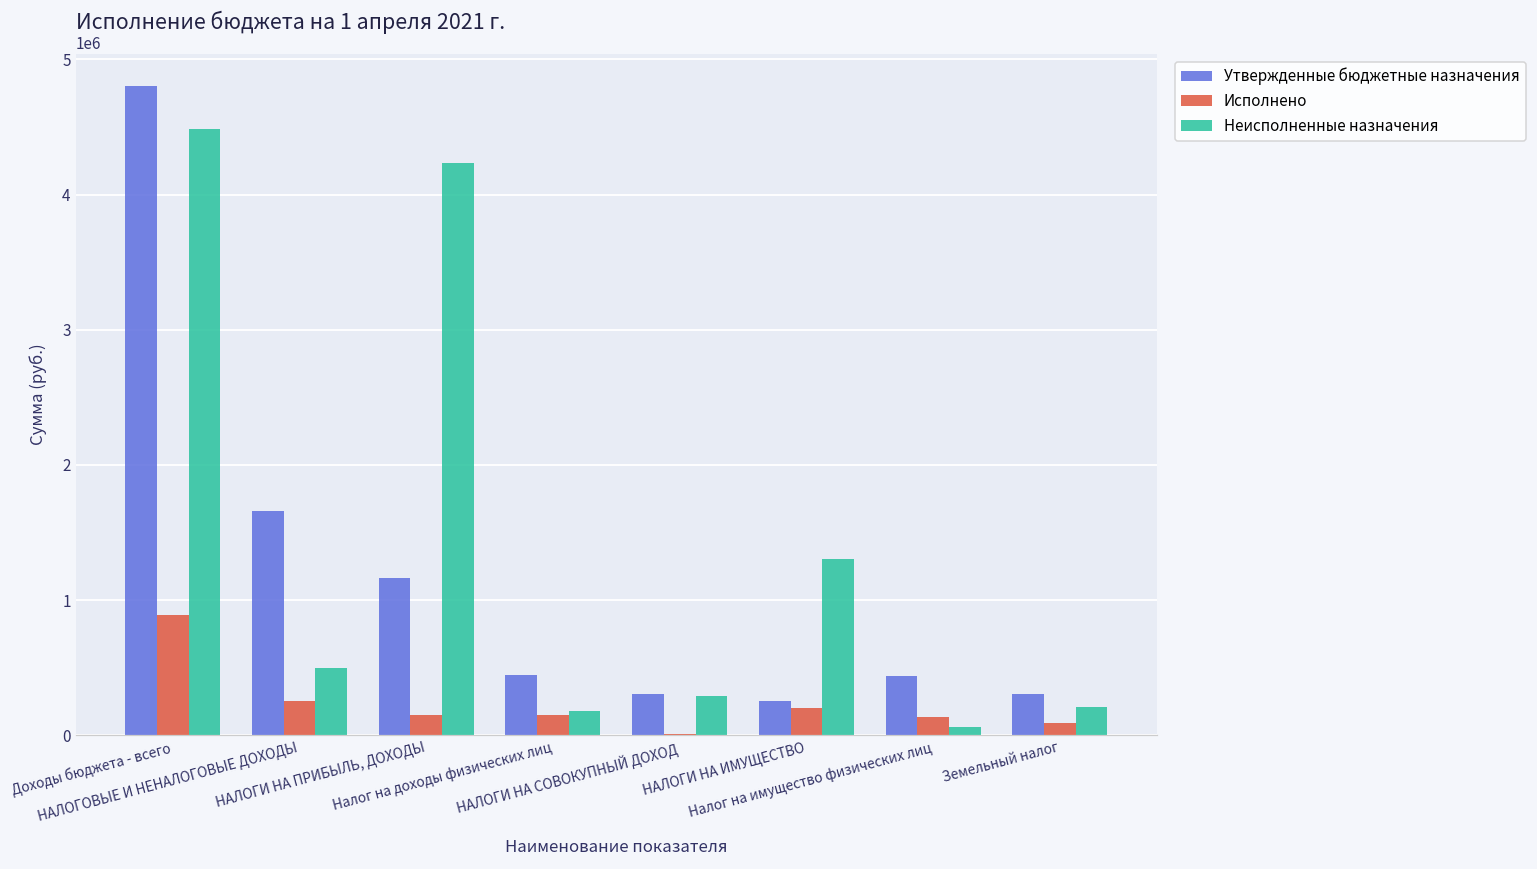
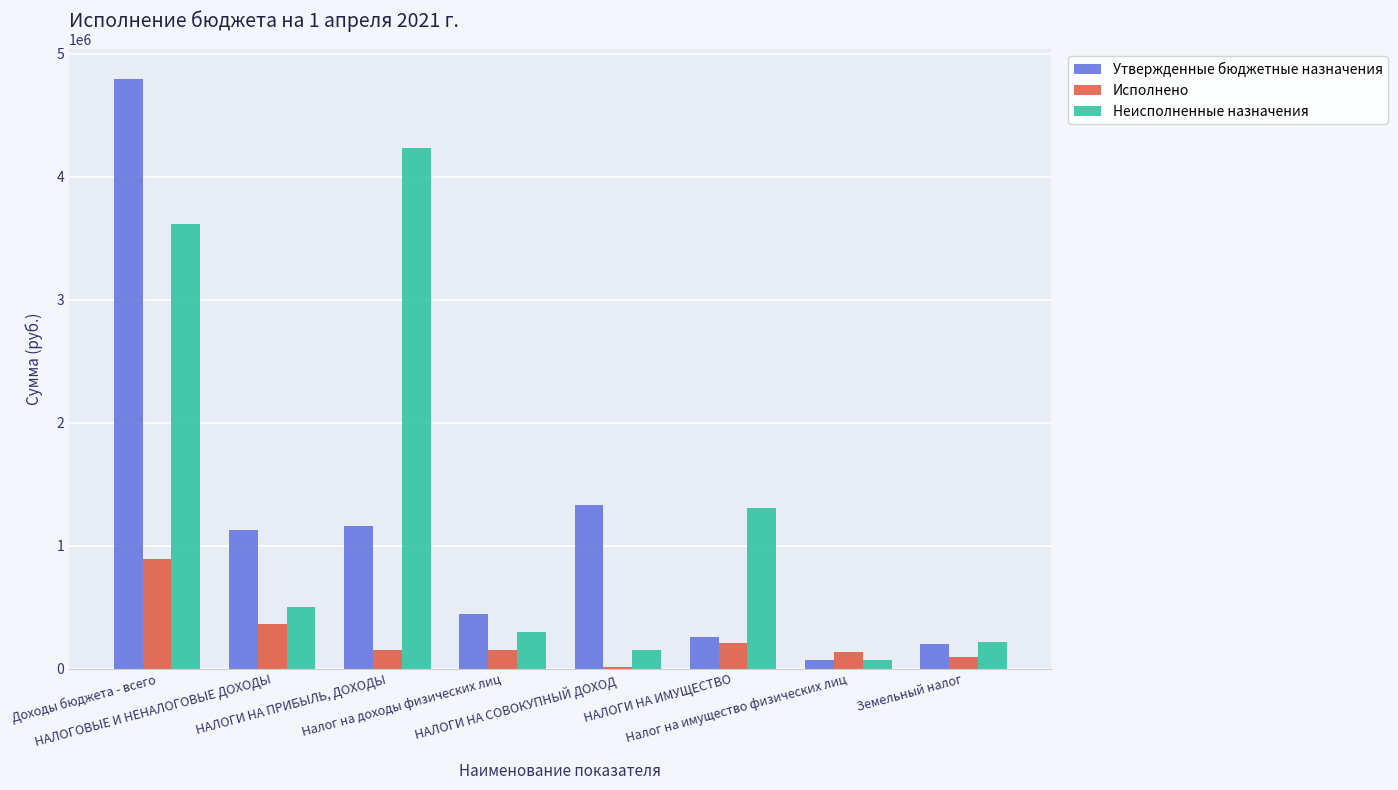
Неисполненные назначения, Доходы бюджета - всего: 4480000 -> 3620000
Утвержденные бюджетные назначения, НАЛОГОВЫЕ И НЕНАЛОГОВЫЕ ДОХОДЫ: 1660000 -> 1130000
Исполнено, НАЛОГОВЫЕ И НЕНАЛОГОВЫЕ ДОХОДЫ: 250000 -> 360000
Неисполненные назначения, Налог на доходы физических лиц: 180000 -> 300000
Утвержденные бюджетные назначения, НАЛОГИ НА СОВОКУПНЫЙ ДОХОД: 310000 -> 1330000
Неисполненные назначения, НАЛОГИ НА СОВОКУПНЫЙ ДОХОД: 300000 -> 150000
Утвержденные бюджетные назначения, Налог на имущество физических лиц: 440000 -> 70000
Утвержденные бюджетные назначения, Земельный налог: 310000 -> 200000
